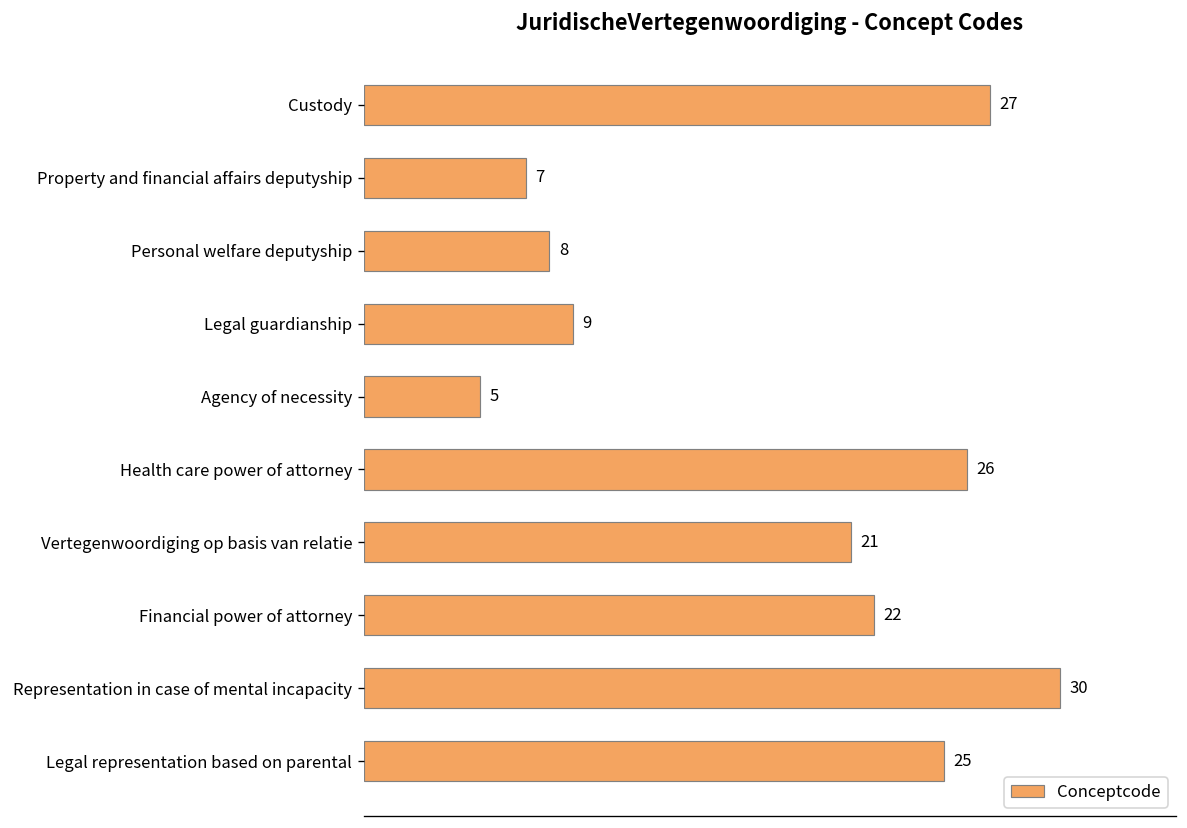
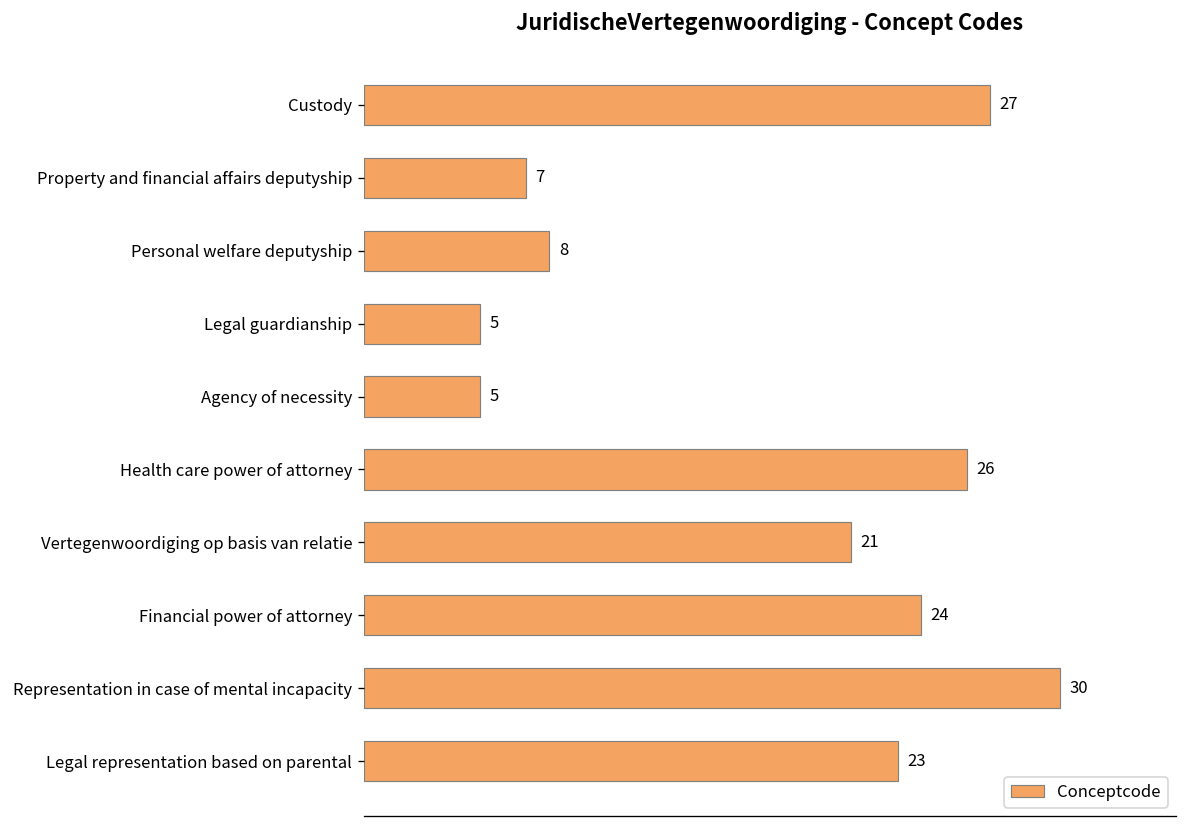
Legal guardianship: 9 -> 5
Financial power of attorney: 22 -> 24
Legal representation based on parental: 25 -> 23
